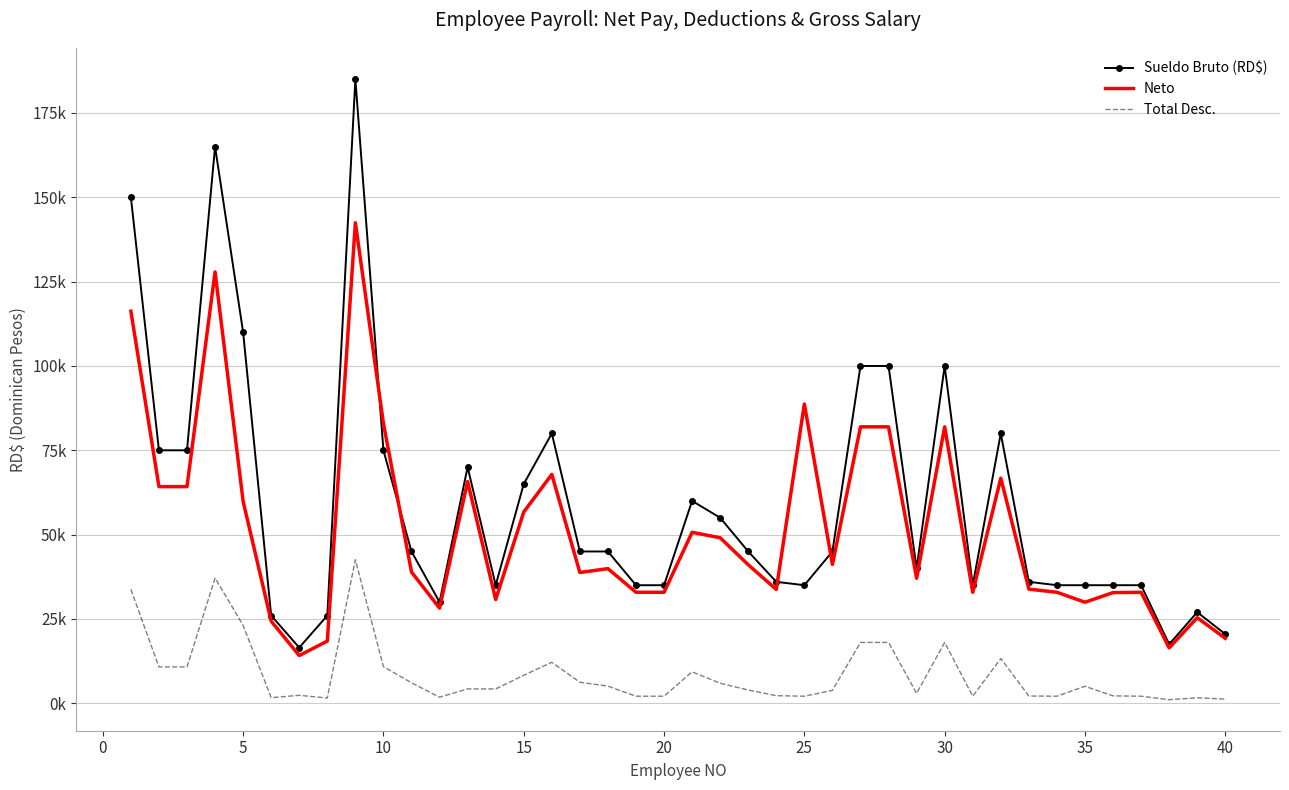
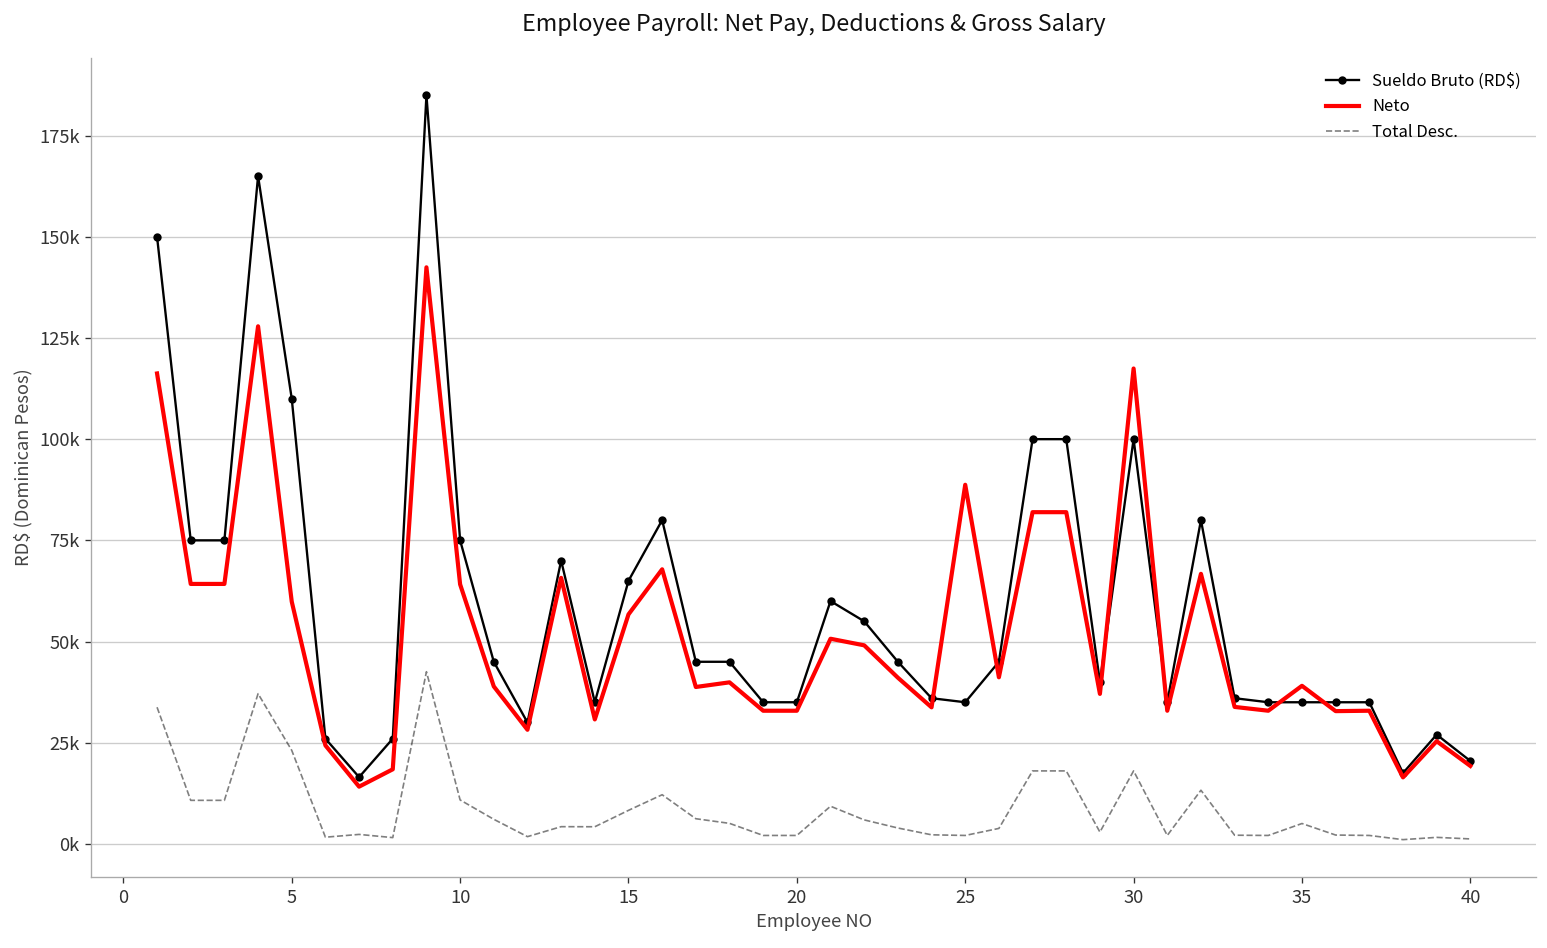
Neto, 10: 83000 -> 64000
Neto, 30: 82000 -> 117000
Neto, 35: 30000 -> 39000
